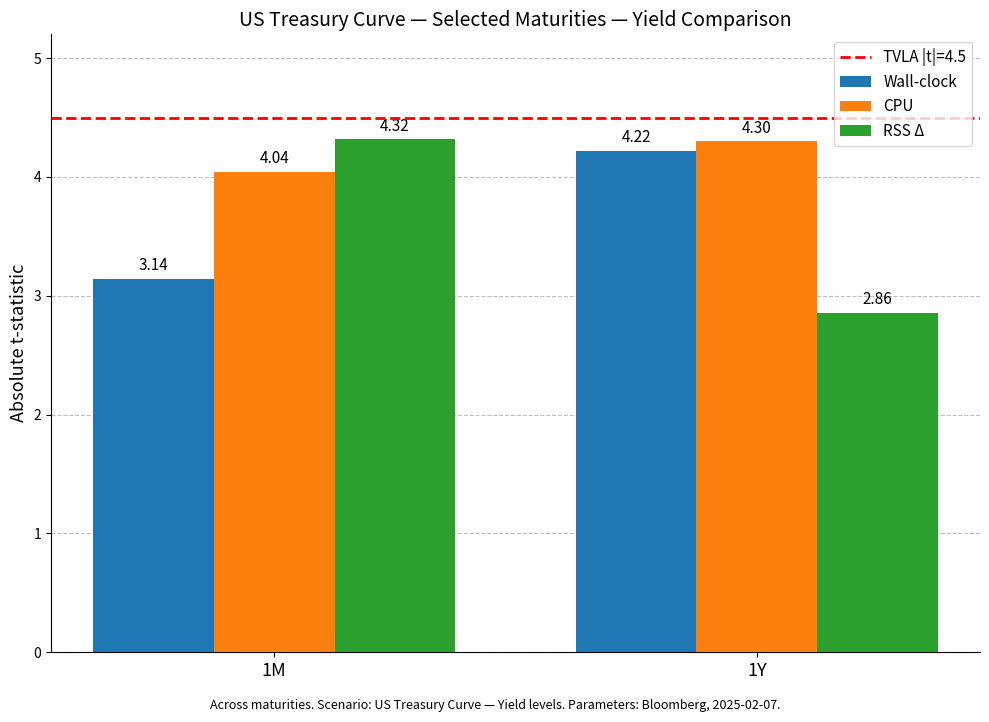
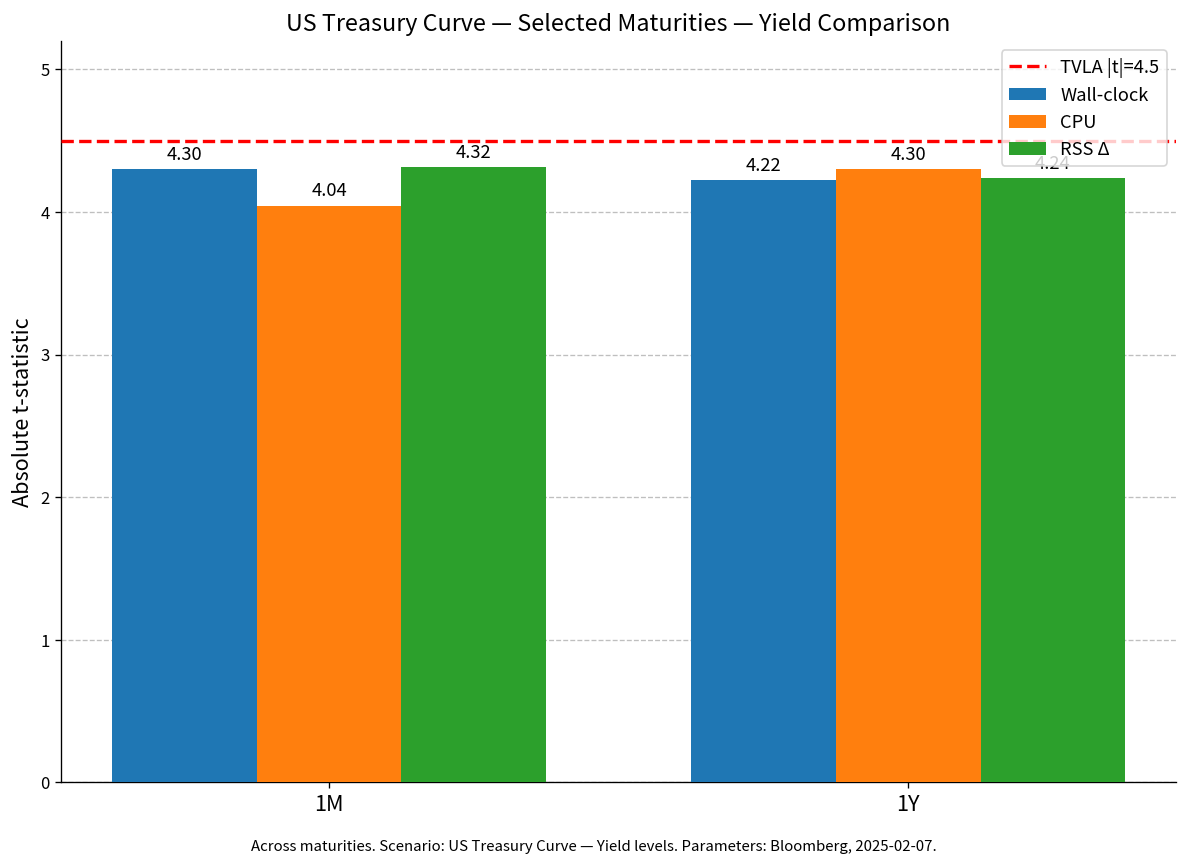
Wall-clock, 1M: 3.14 -> 4.30
RSS Δ, 1Y: 2.86 -> 4.24
